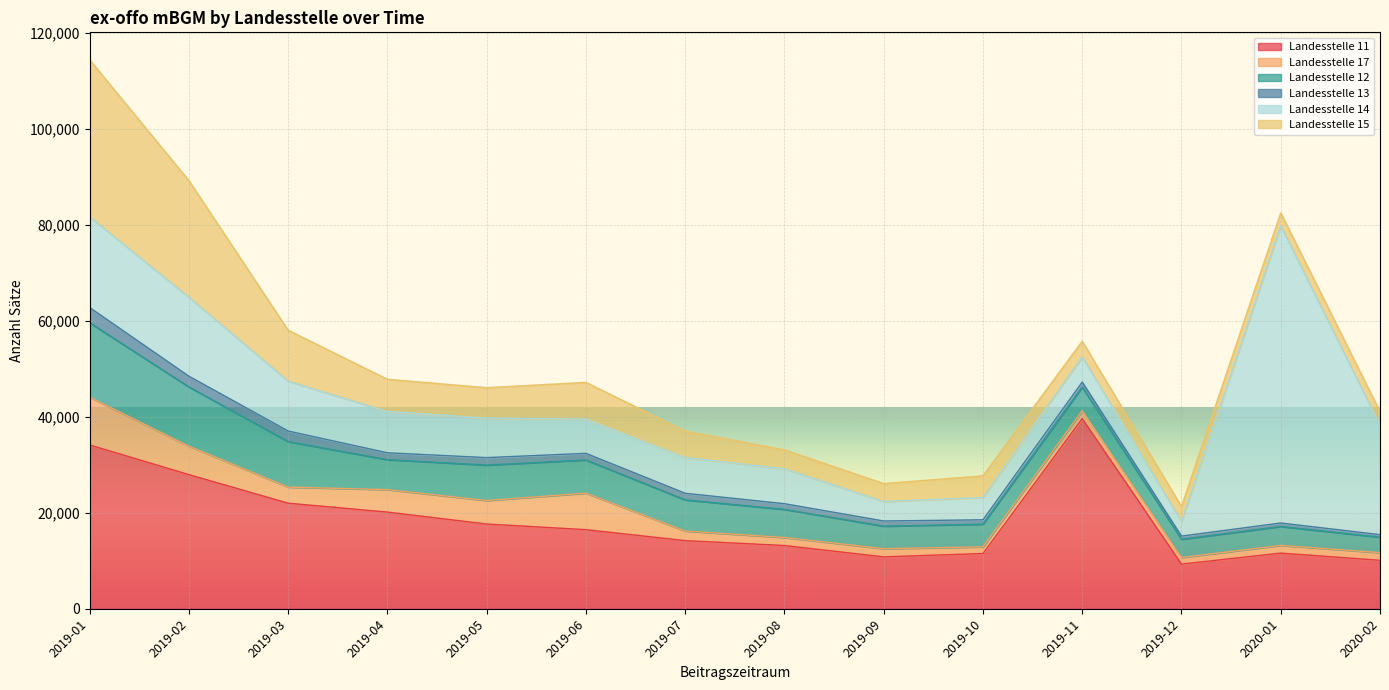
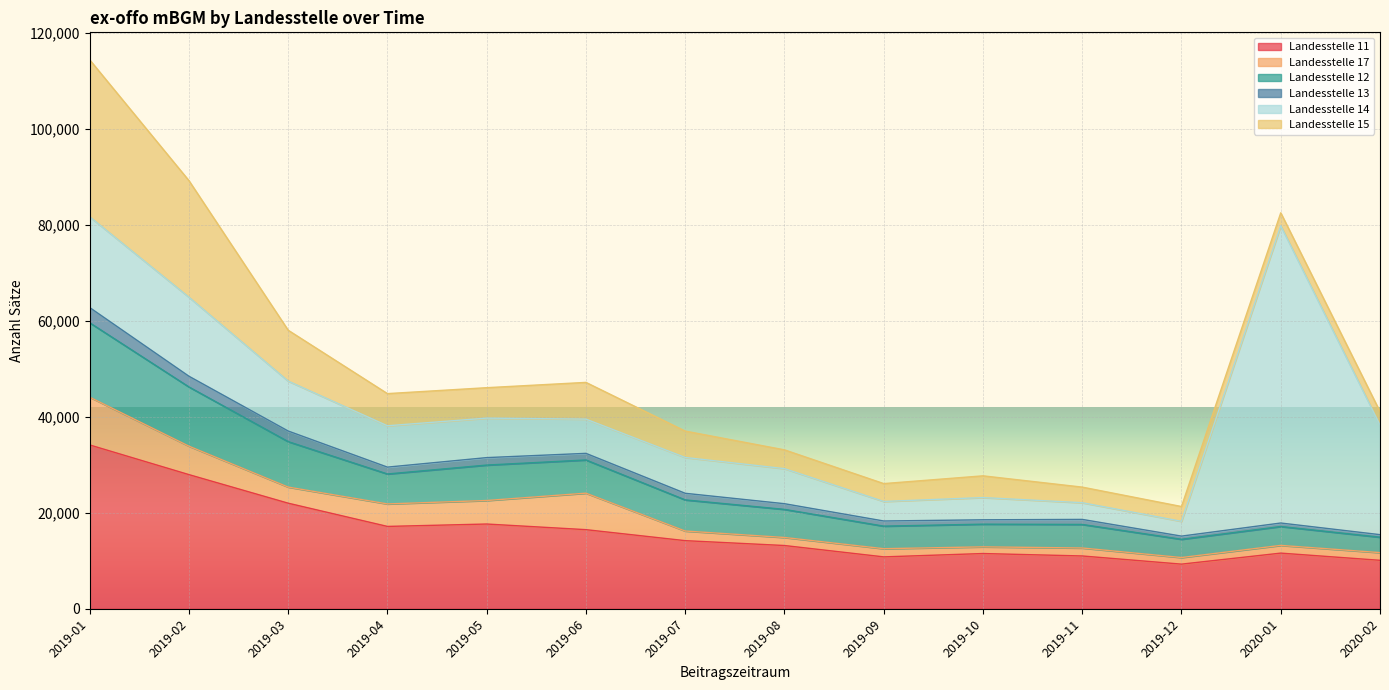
Landesstelle 11, 2019-04: 20,000 -> 17,000
Landesstelle 11, 2019-11: 40,000 -> 11,000
Landesstelle 14, 2019-11: 5,000 -> 3,000
